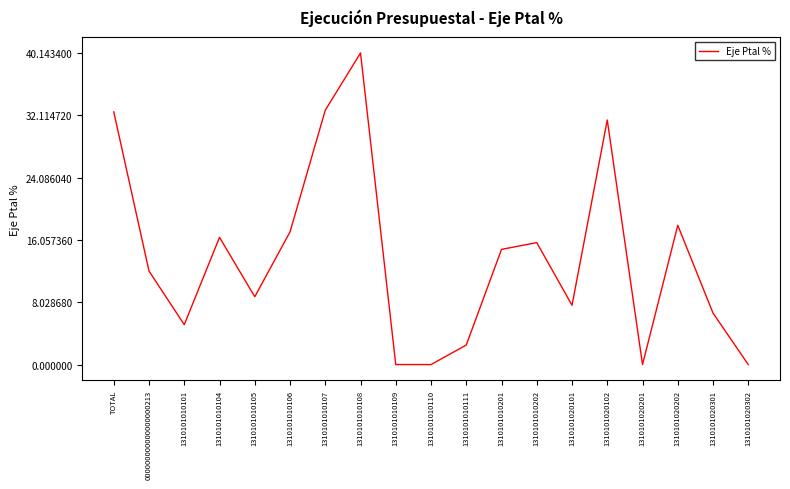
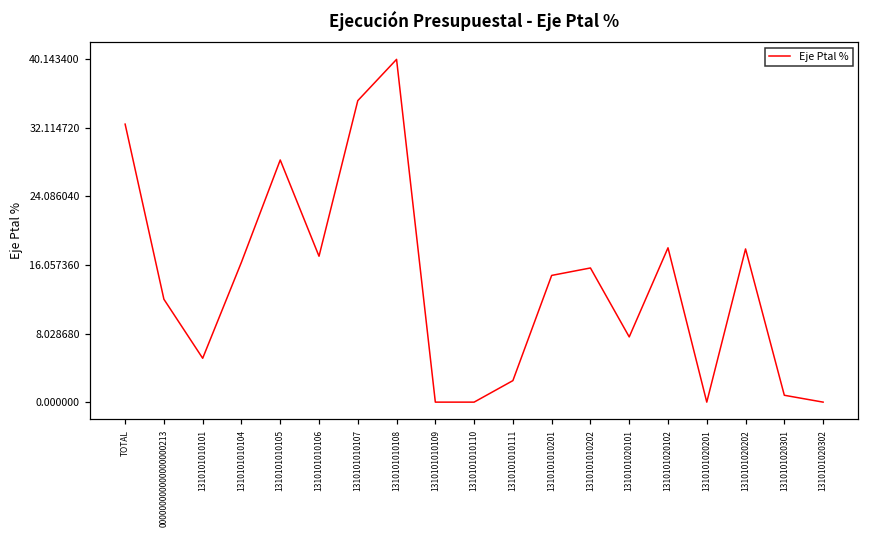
1310101010105: 9 -> 28
1310101010107: 33 -> 35
1310101020102: 32 -> 18
1310101020301: 7 -> 1
